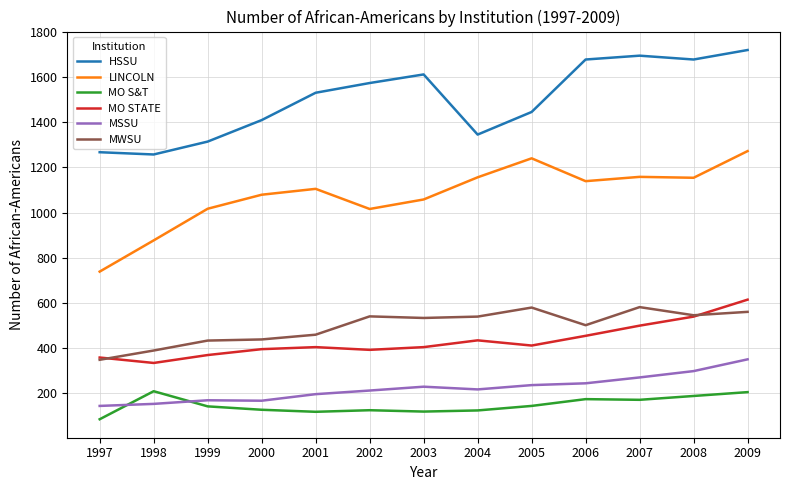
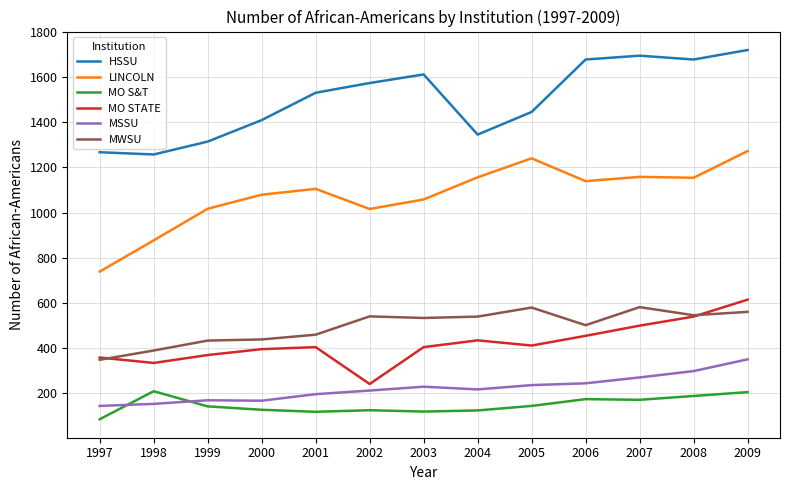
MO STATE, 2002: 390 -> 240
